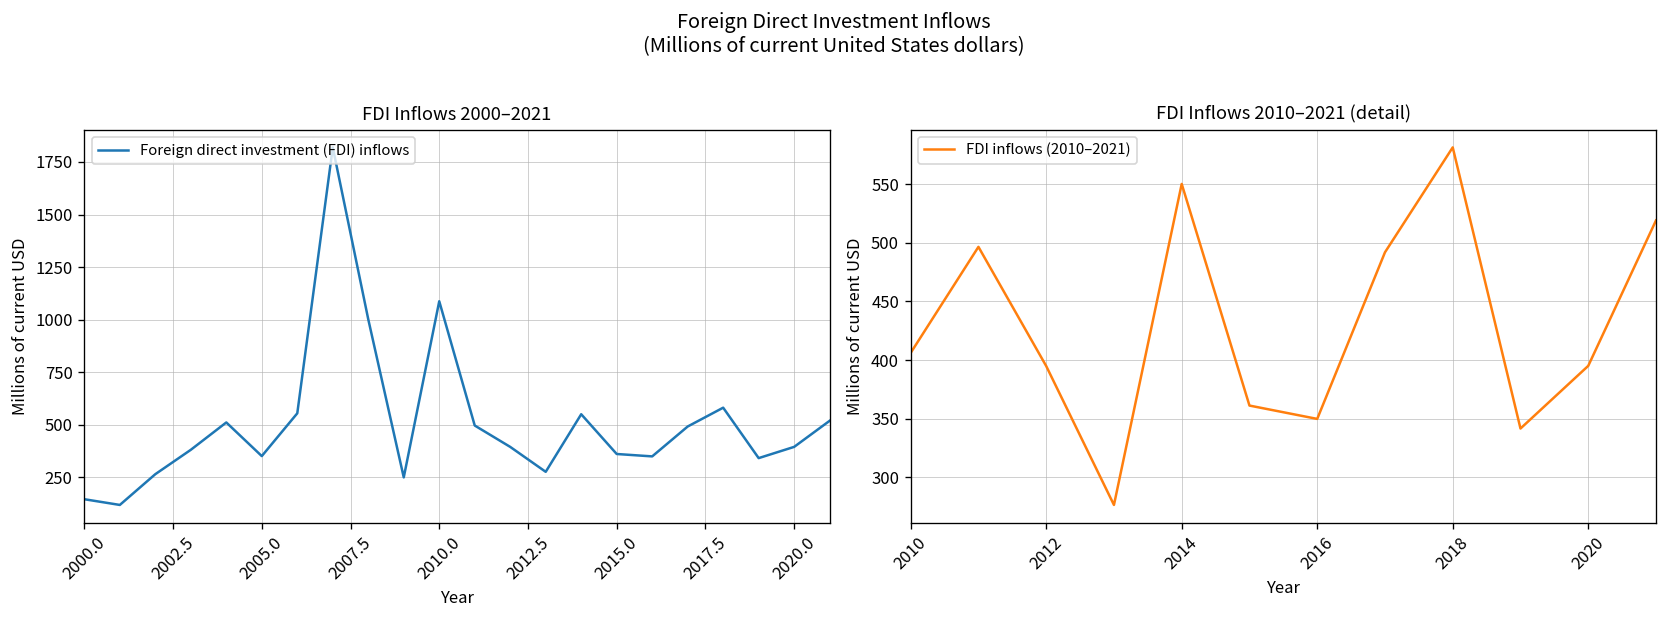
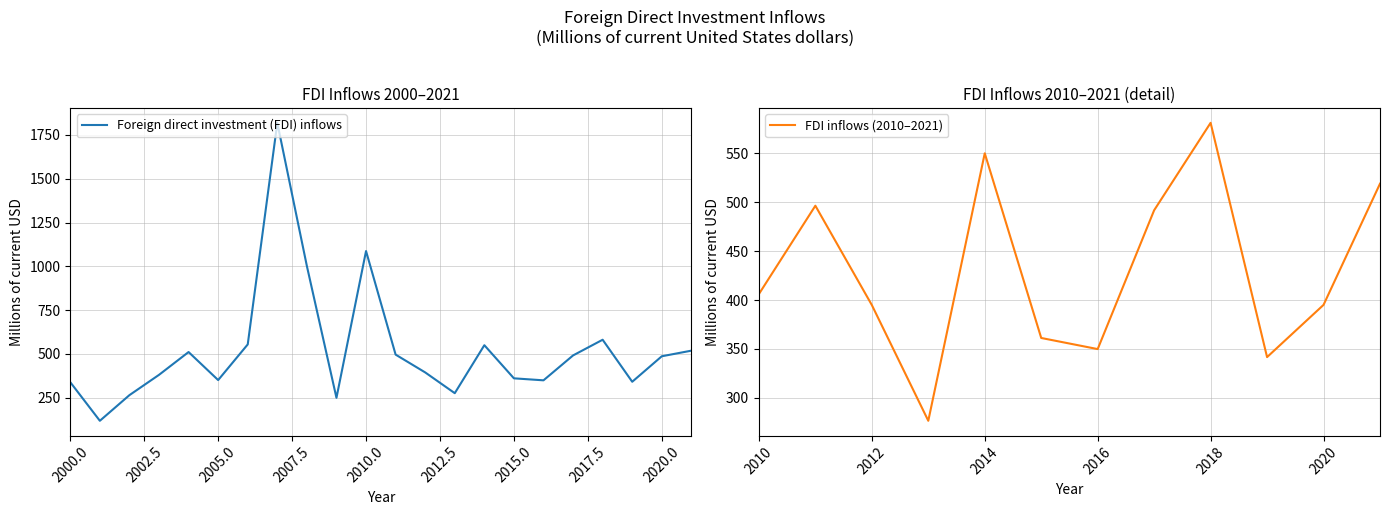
FDI Inflows 2000–2021, 2000.0: 150 -> 340
FDI Inflows 2000–2021, 2020.0: 400 -> 490
